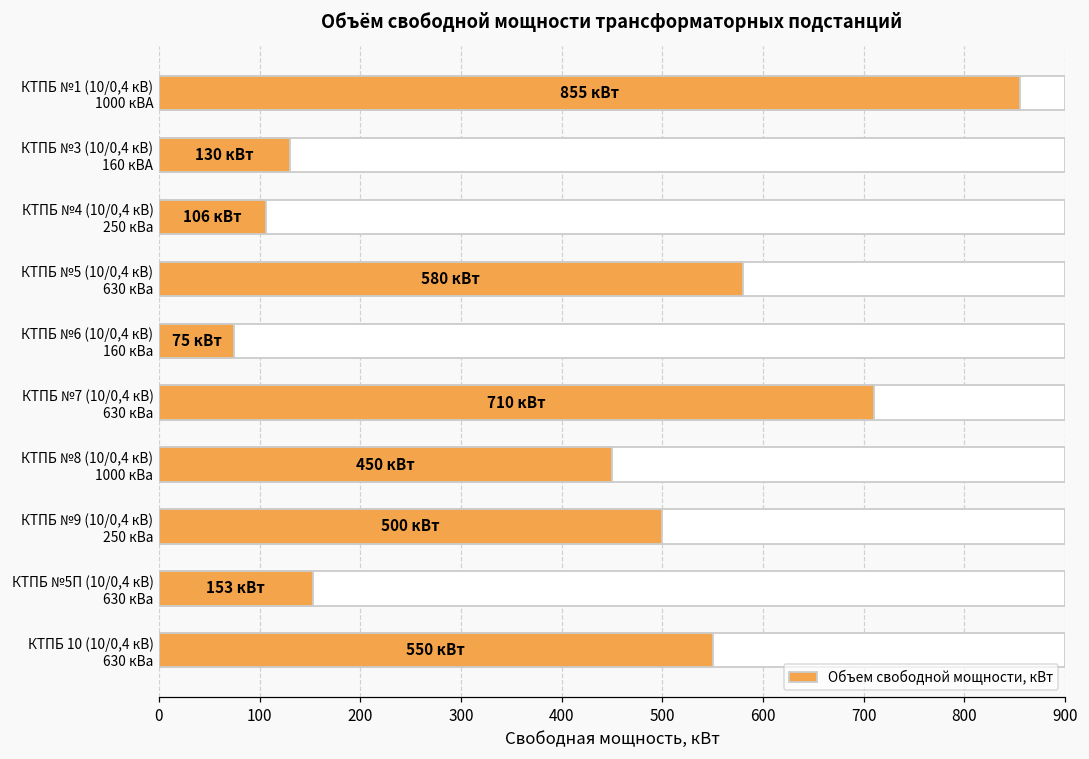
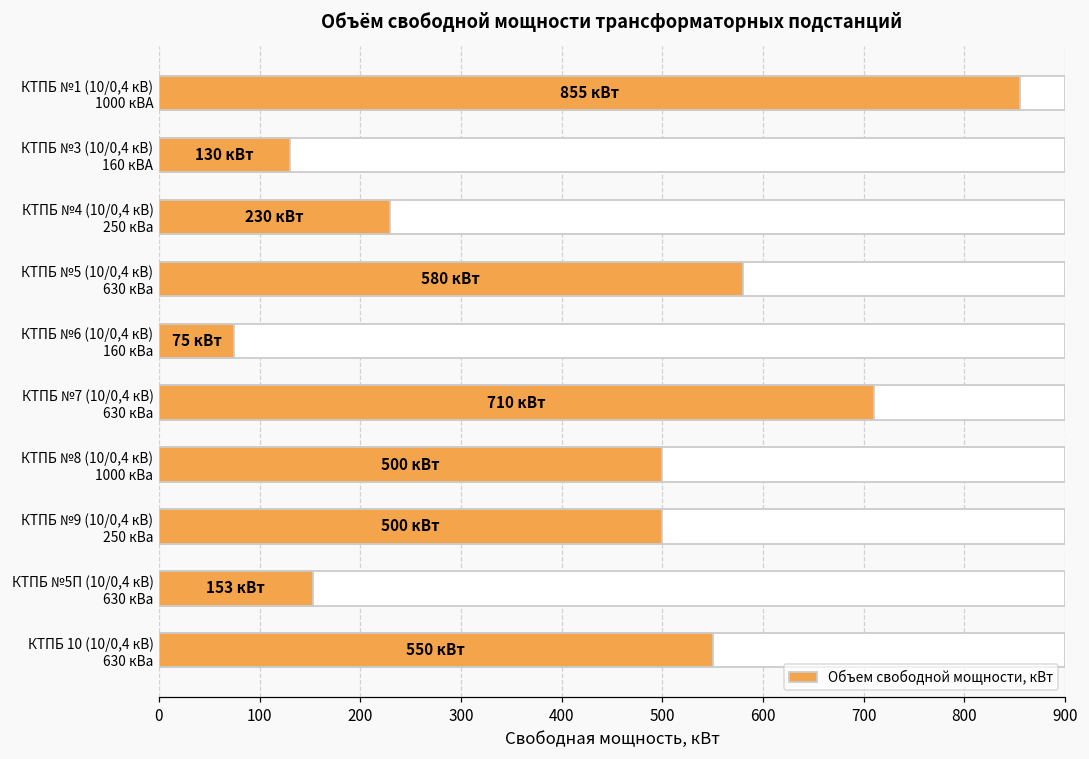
Объем свободной мощности, кВт, КТПБ №4 (10/0,4 кВ) 250 кВа: 106 -> 230
Объем свободной мощности, кВт, КТПБ №8 (10/0,4 кВ) 1000 кВа: 450 -> 500
